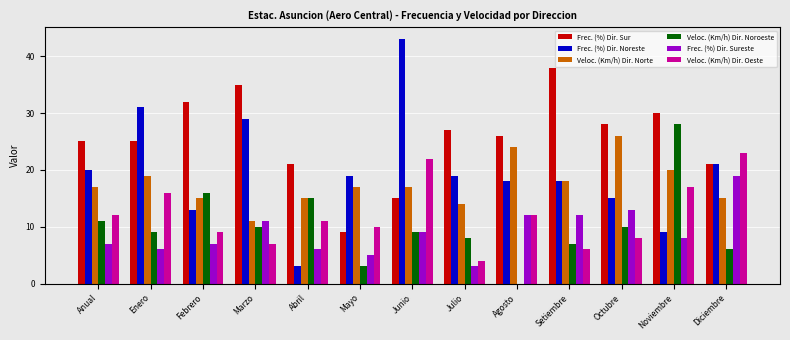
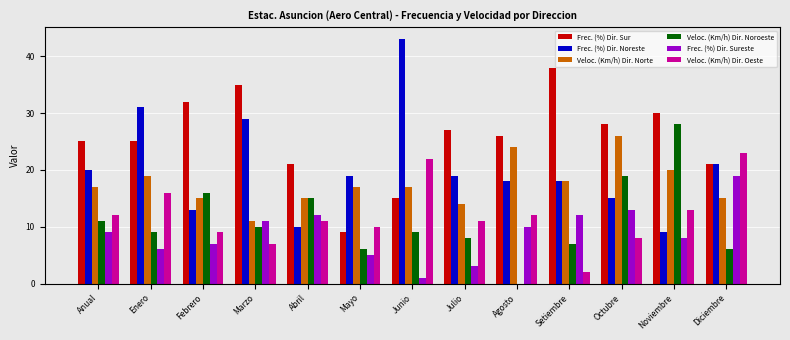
Frec. (%) Dir. Sureste, Anual: 7 -> 9
Frec. (%) Dir. Noreste, Abril: 3 -> 10
Frec. (%) Dir. Sureste, Abril: 6 -> 12
Veloc. (Km/h) Dir. Noroeste, Mayo: 3 -> 6
Frec. (%) Dir. Sureste, Junio: 9 -> 1
Veloc. (Km/h) Dir. Oeste, Julio: 4 -> 11
Frec. (%) Dir. Sureste, Agosto: 12 -> 10
Veloc. (Km/h) Dir. Oeste, Setiembre: 6 -> 2
Veloc. (Km/h) Dir. Noroeste, Octubre: 10 -> 19
Veloc. (Km/h) Dir. Oeste, Noviembre: 17 -> 13
